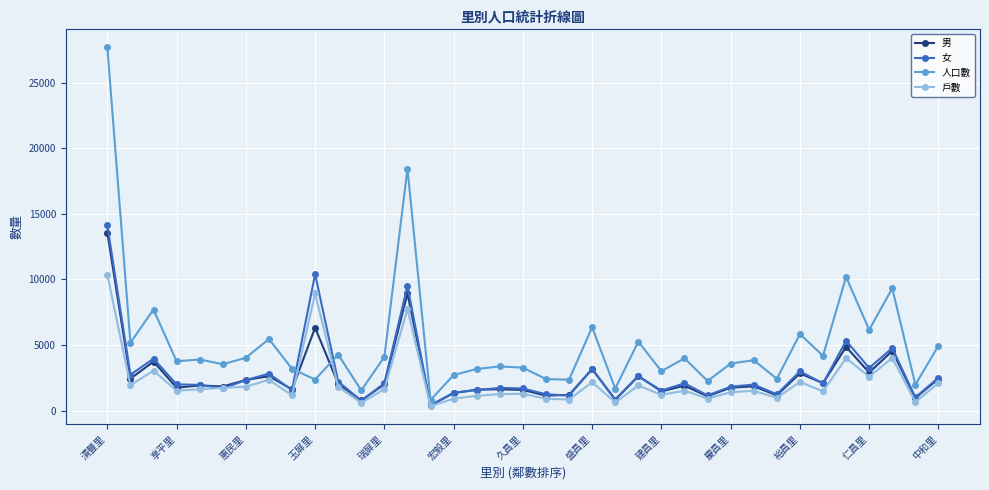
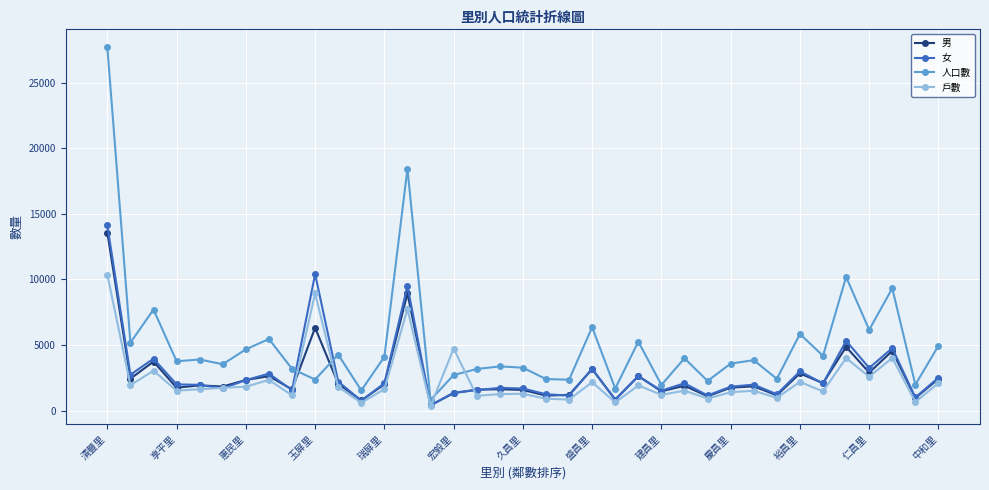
人口數, 惠民里: 4000 -> 4700
戶數, 宏毅里: 900 -> 4700
人口數, 建昌里: 3000 -> 2000
